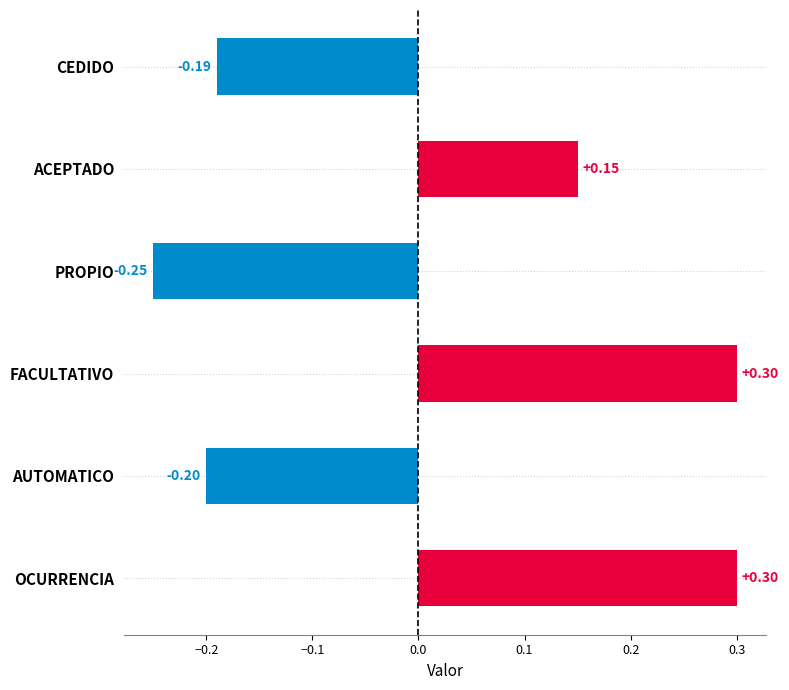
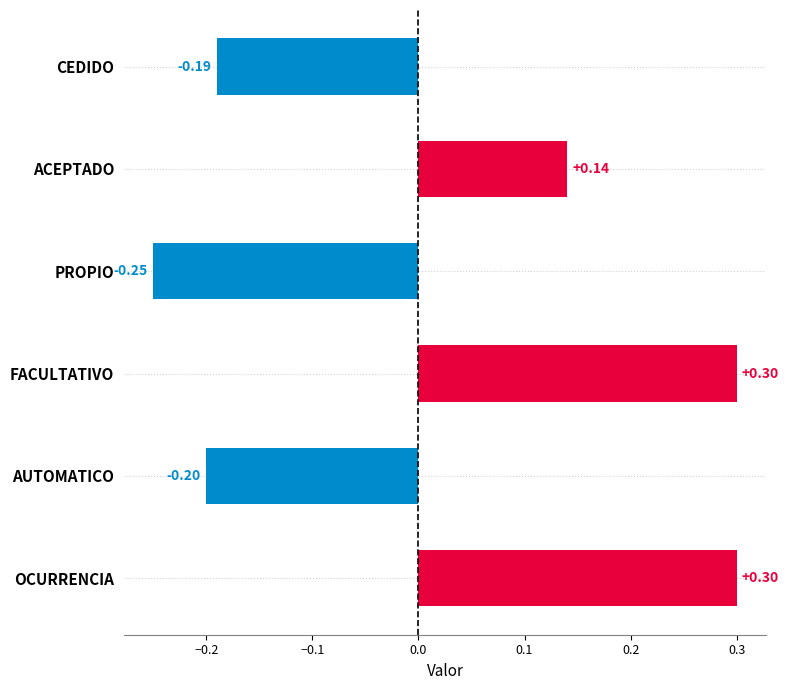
ACEPTADO: +0.15 -> +0.14
